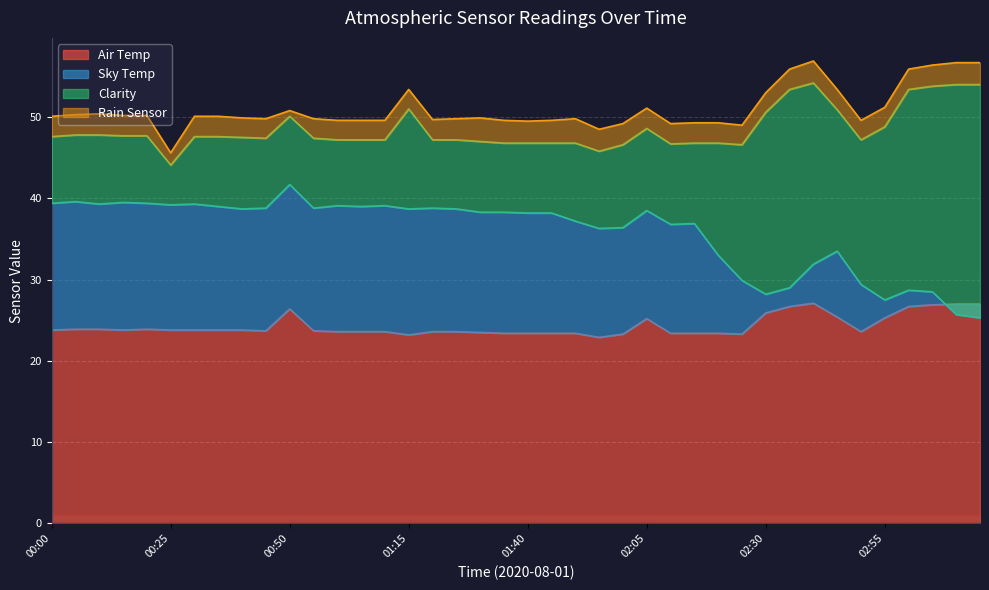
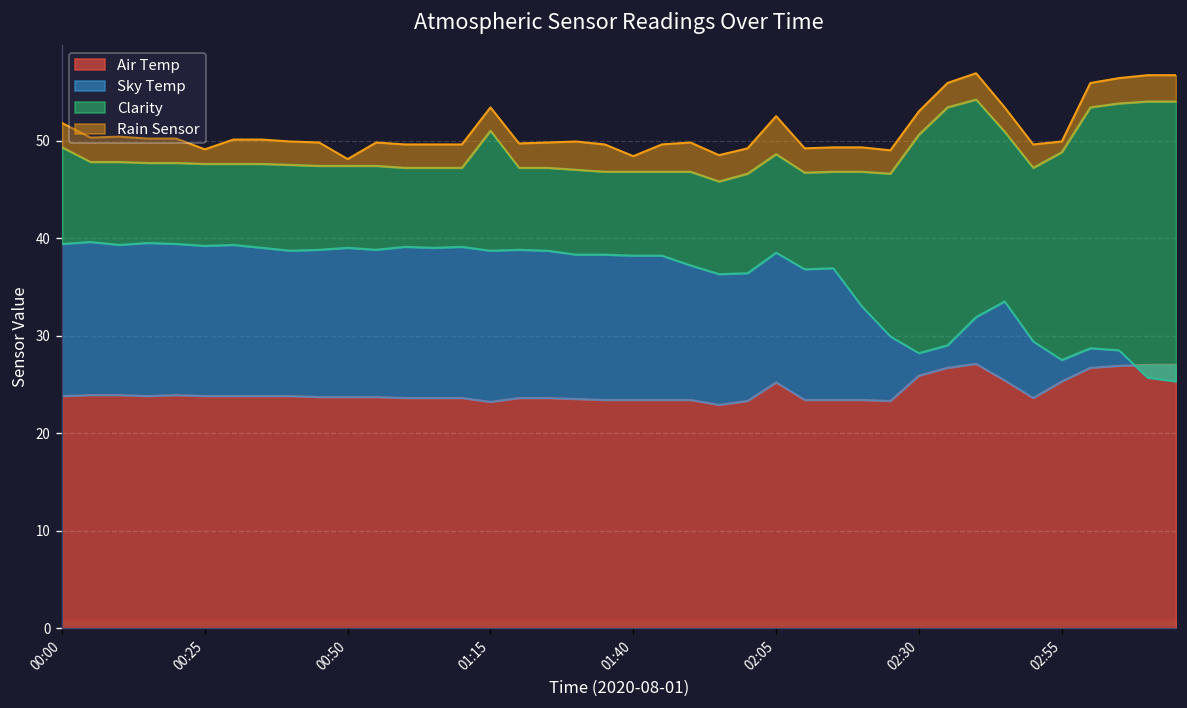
Clarity, 00:00: 8 -> 10
Clarity, 00:25: 5 -> 8
Air Temp, 00:50: 26 -> 24
Rain Sensor, 01:40: 3 -> 2
Rain Sensor, 02:05: 3 -> 4
Rain Sensor, 02:55: 2 -> 1
